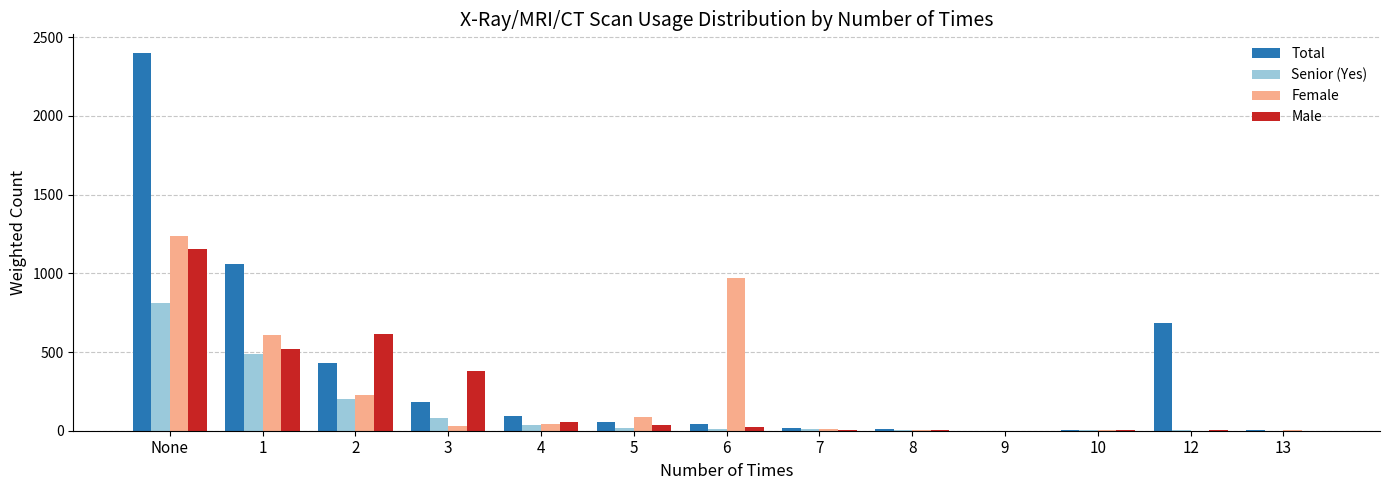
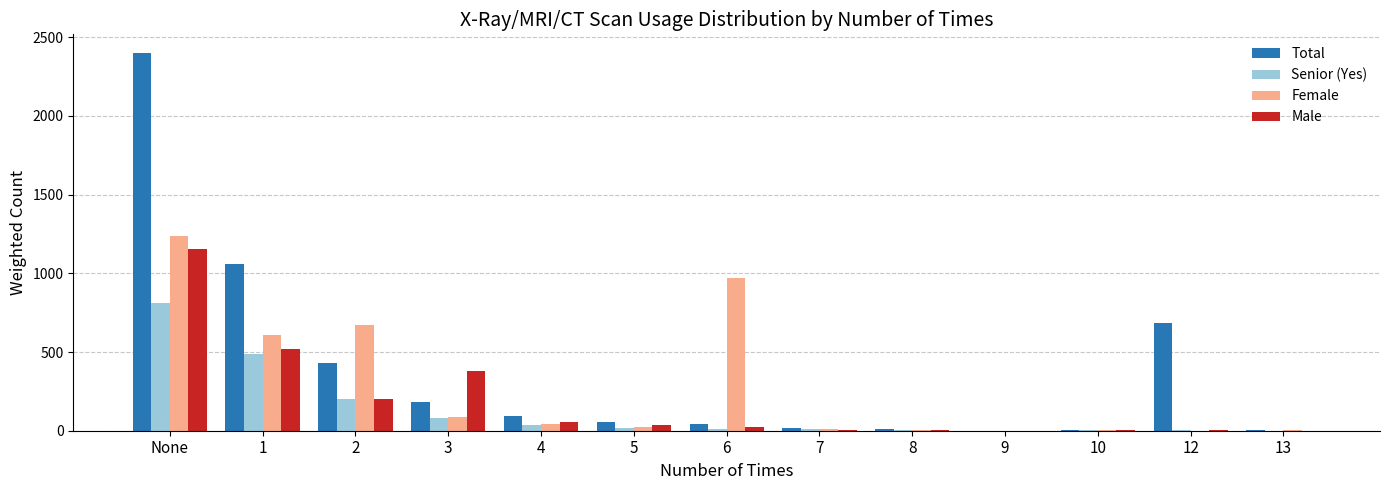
Female, 2: 230 -> 670
Male, 2: 610 -> 200
Female, 3: 30 -> 90
Female, 5: 90 -> 20
